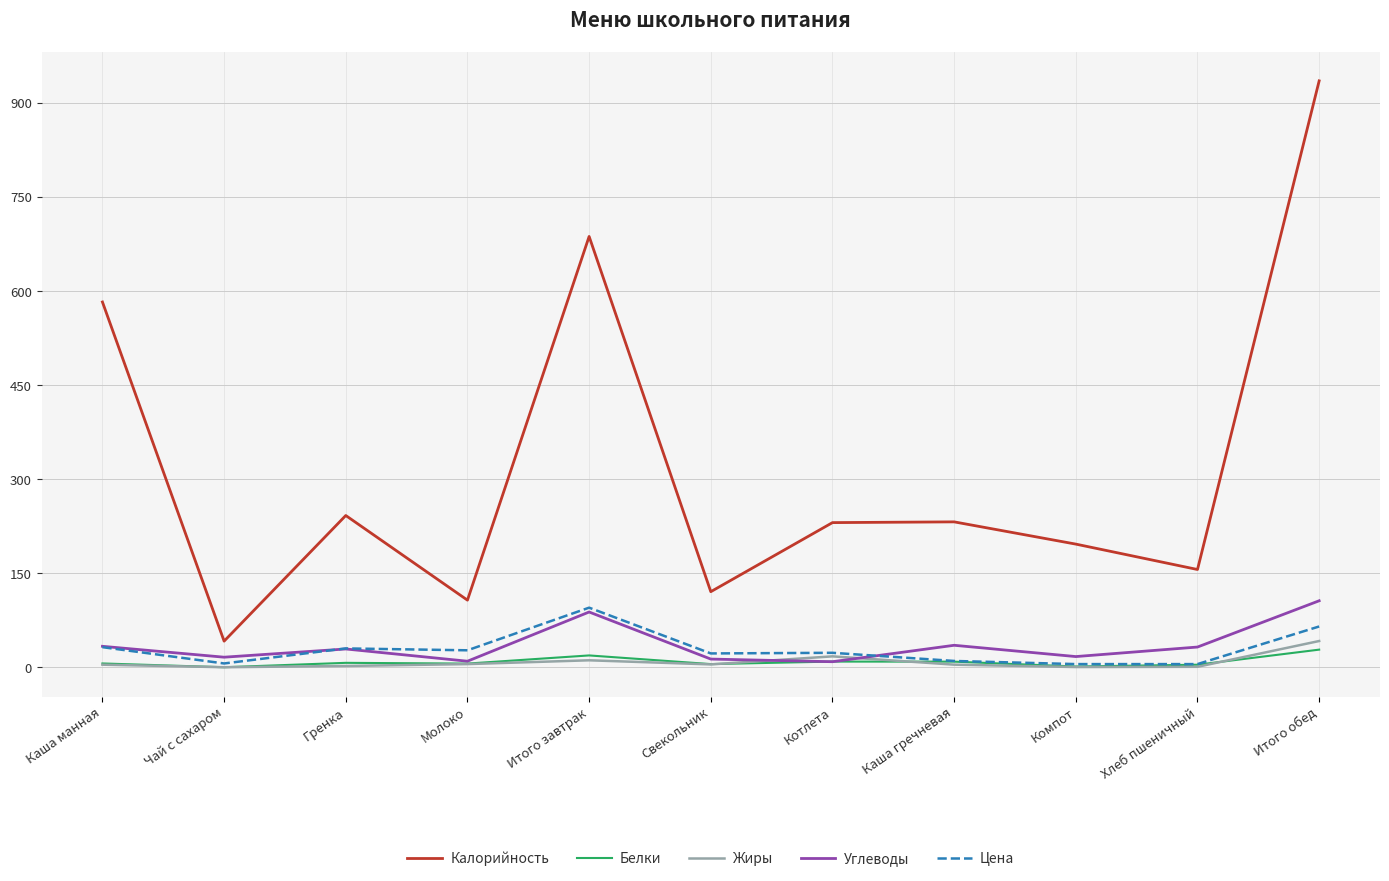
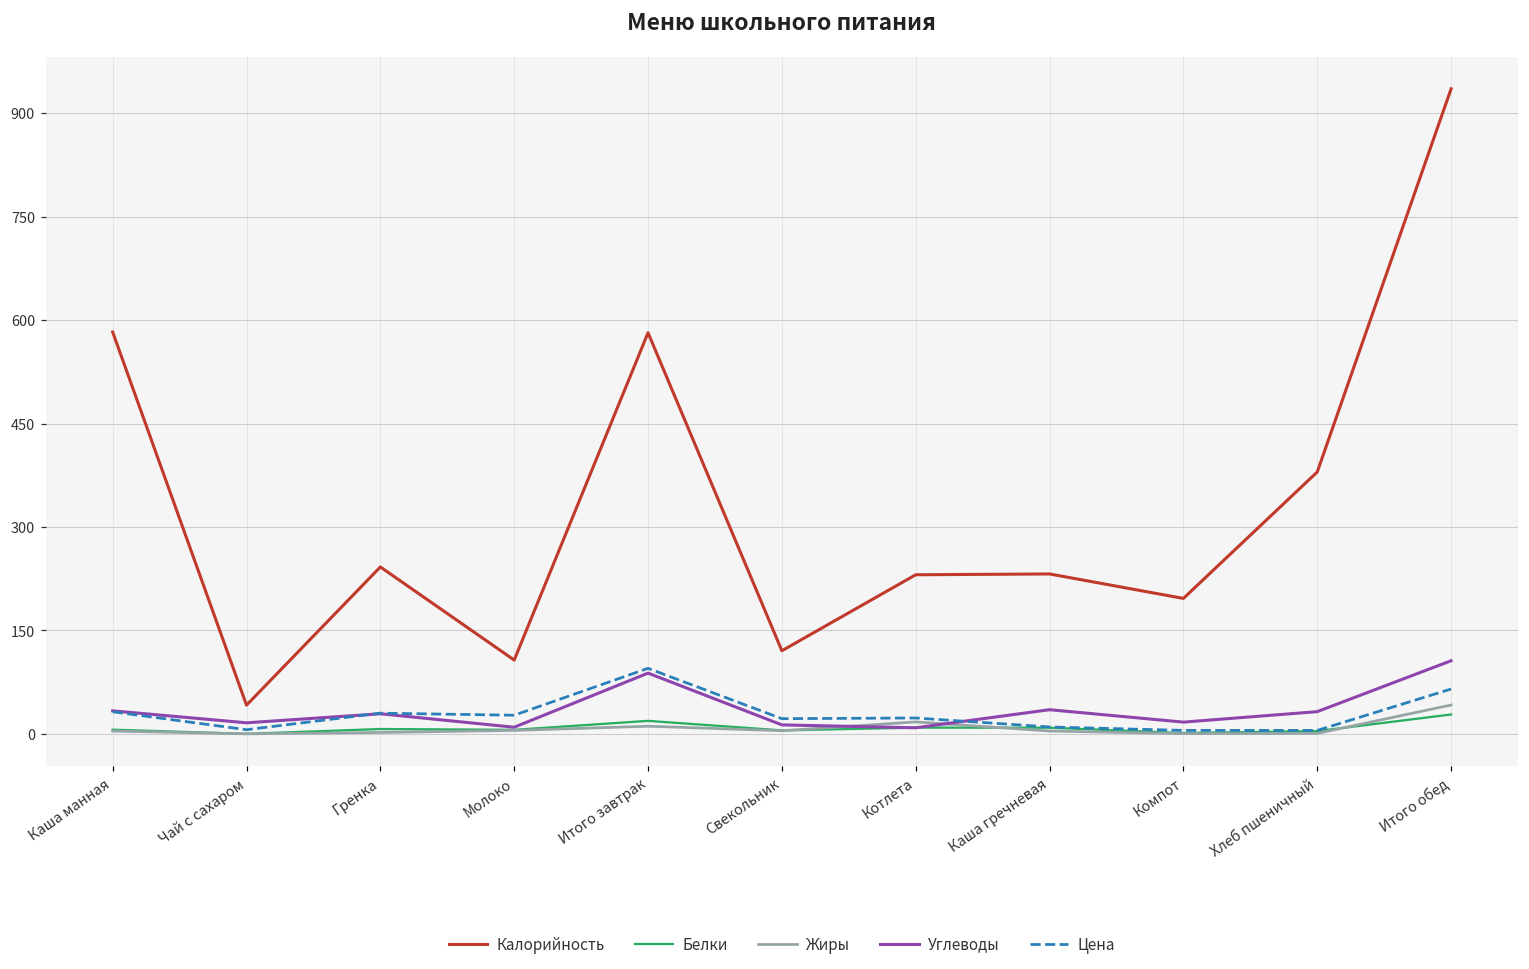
Калорийность, Итого завтрак: 690 -> 580
Калорийность, Хлеб пшеничный: 160 -> 380
